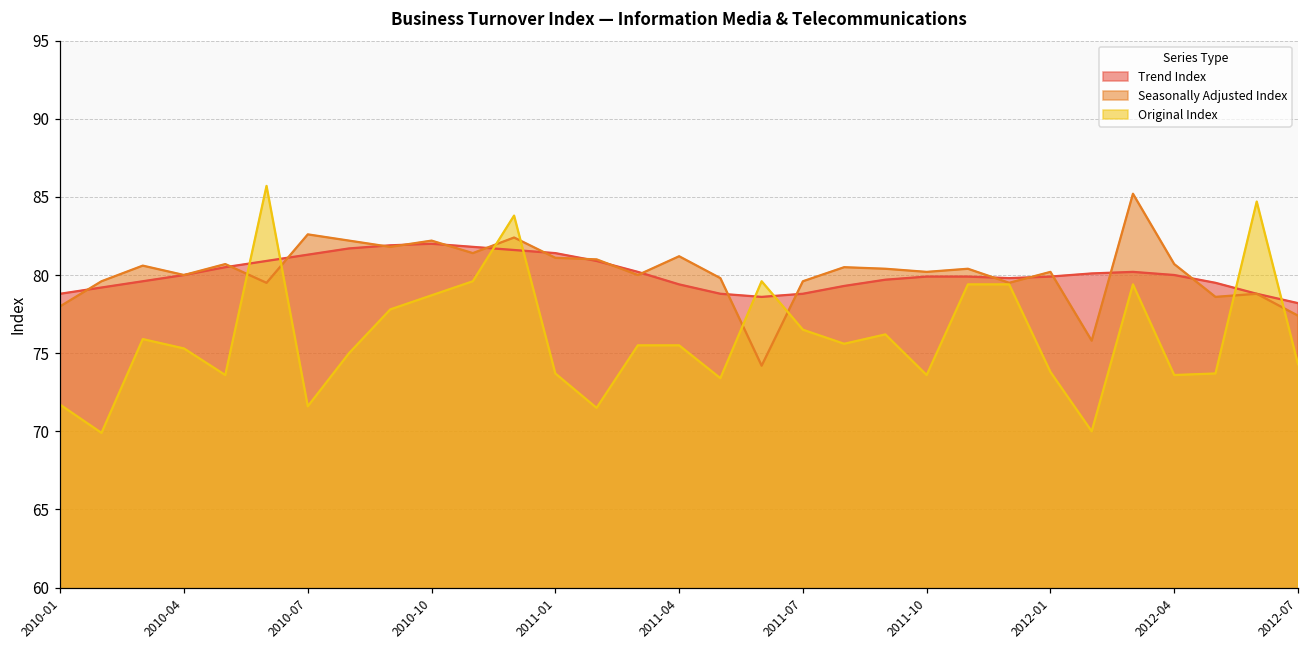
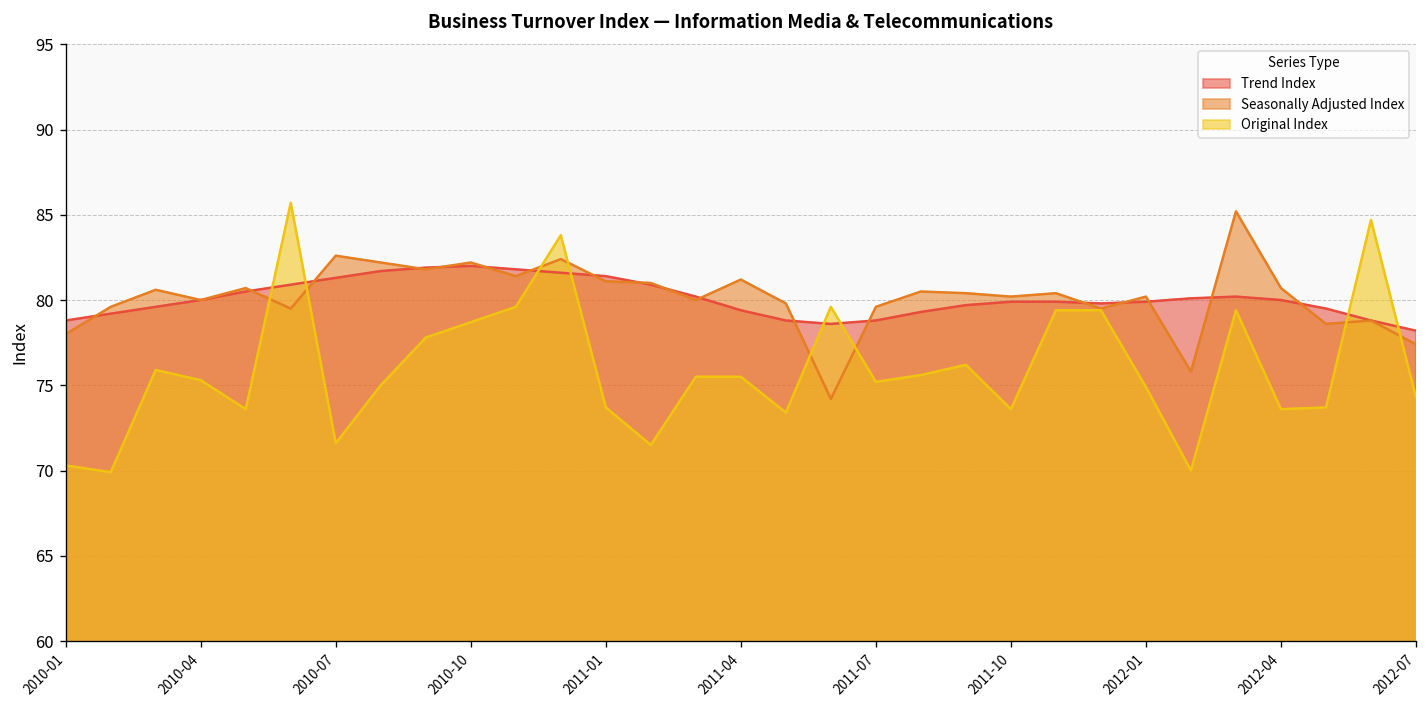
Original Index, 2010-01: 71.7 -> 70.3
Original Index, 2011-07: 76.5 -> 75.2
Original Index, 2012-01: 73.8 -> 74.9
